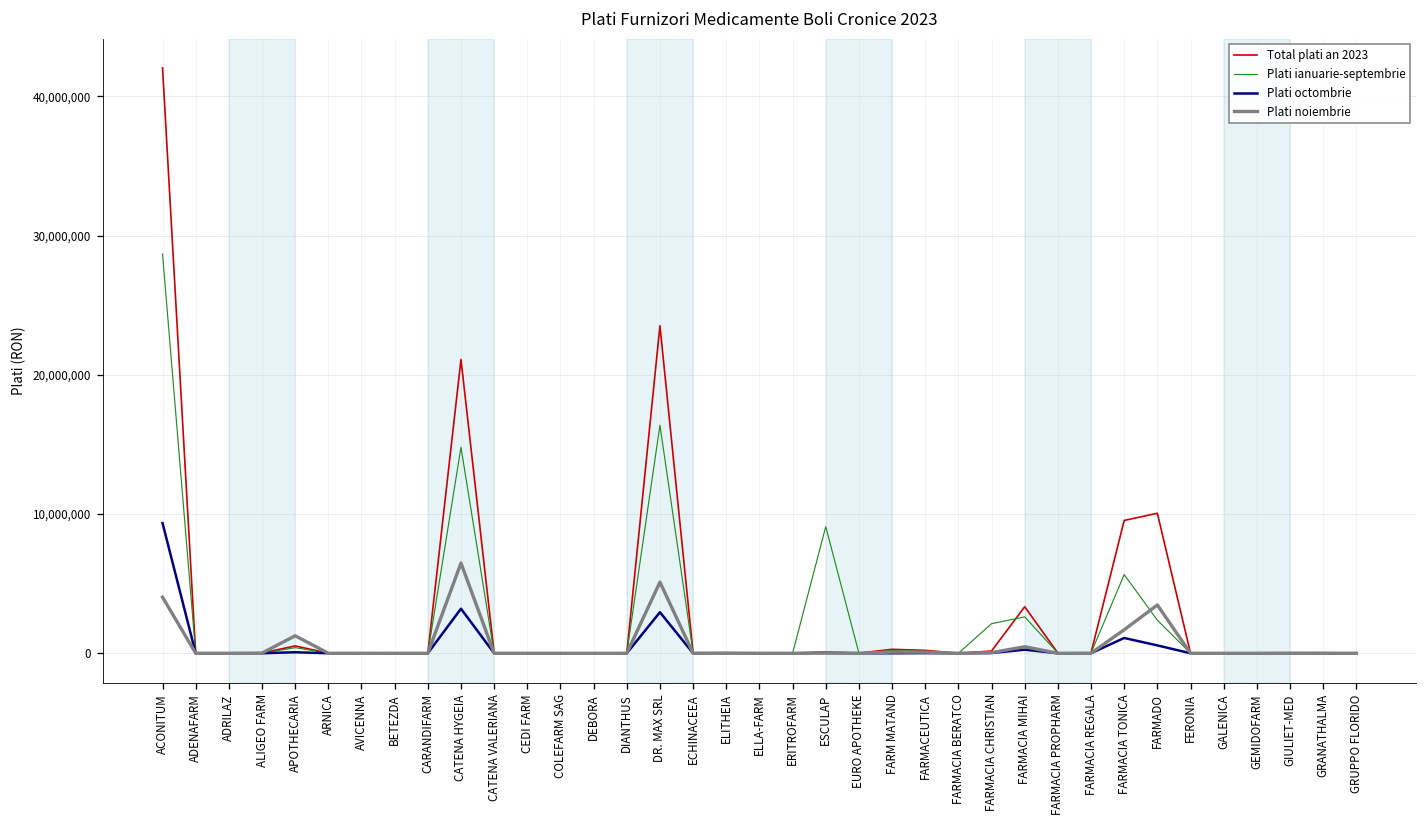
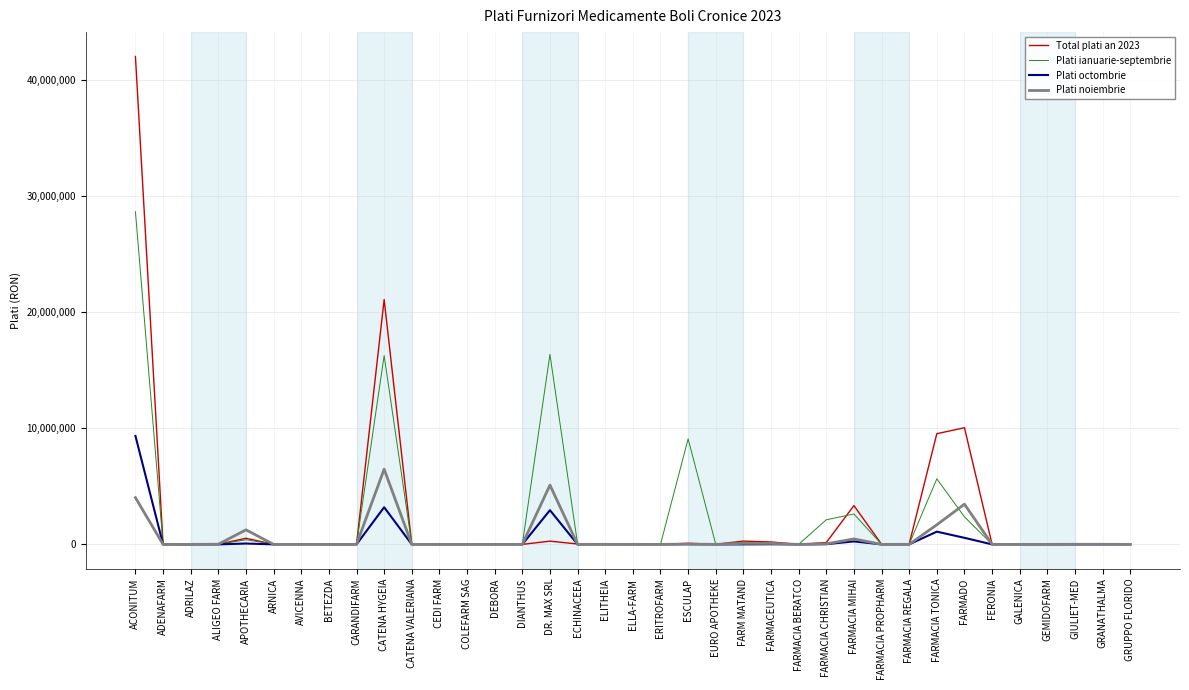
Plati ianuarie-septembrie, CATENA HYGEIA: 14,800,000 -> 16,300,000
Total plati an 2023, DR. MAX SRL: 23,500,000 -> 300,000
